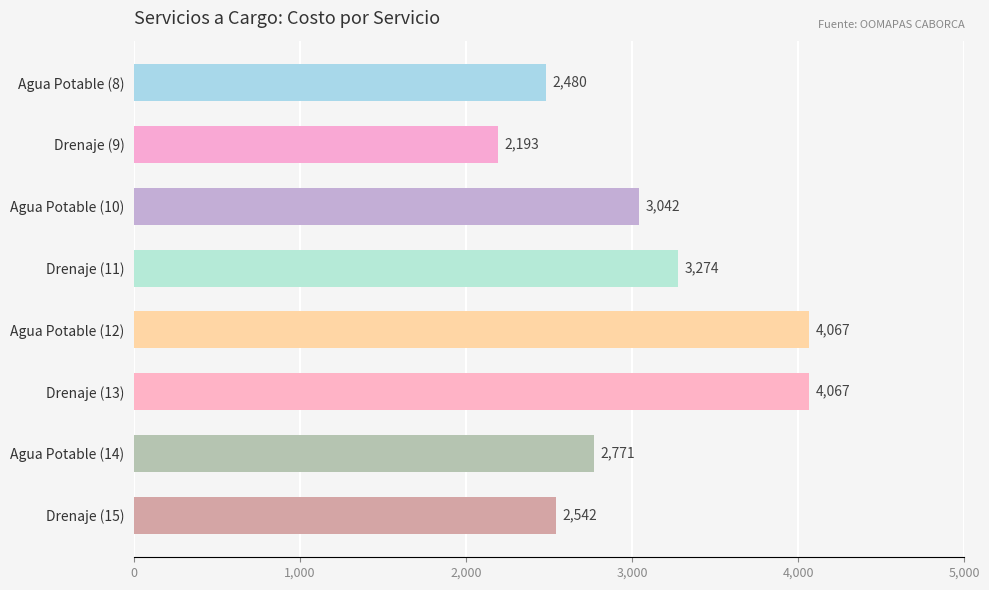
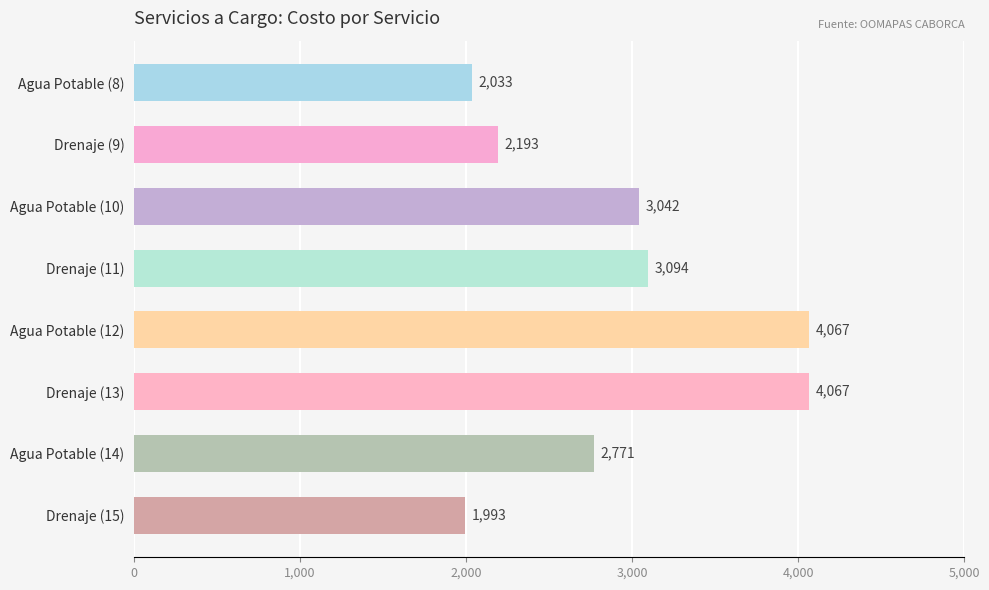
Agua Potable (8): 2,480 -> 2,033
Drenaje (11): 3,274 -> 3,094
Drenaje (15): 2,542 -> 1,993
